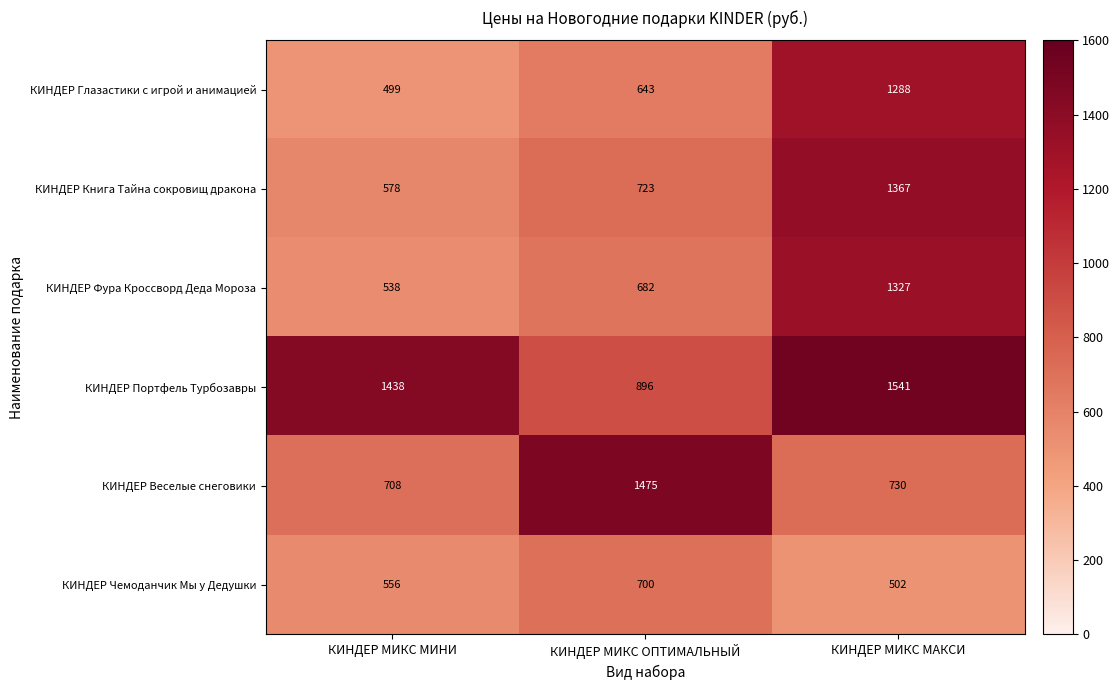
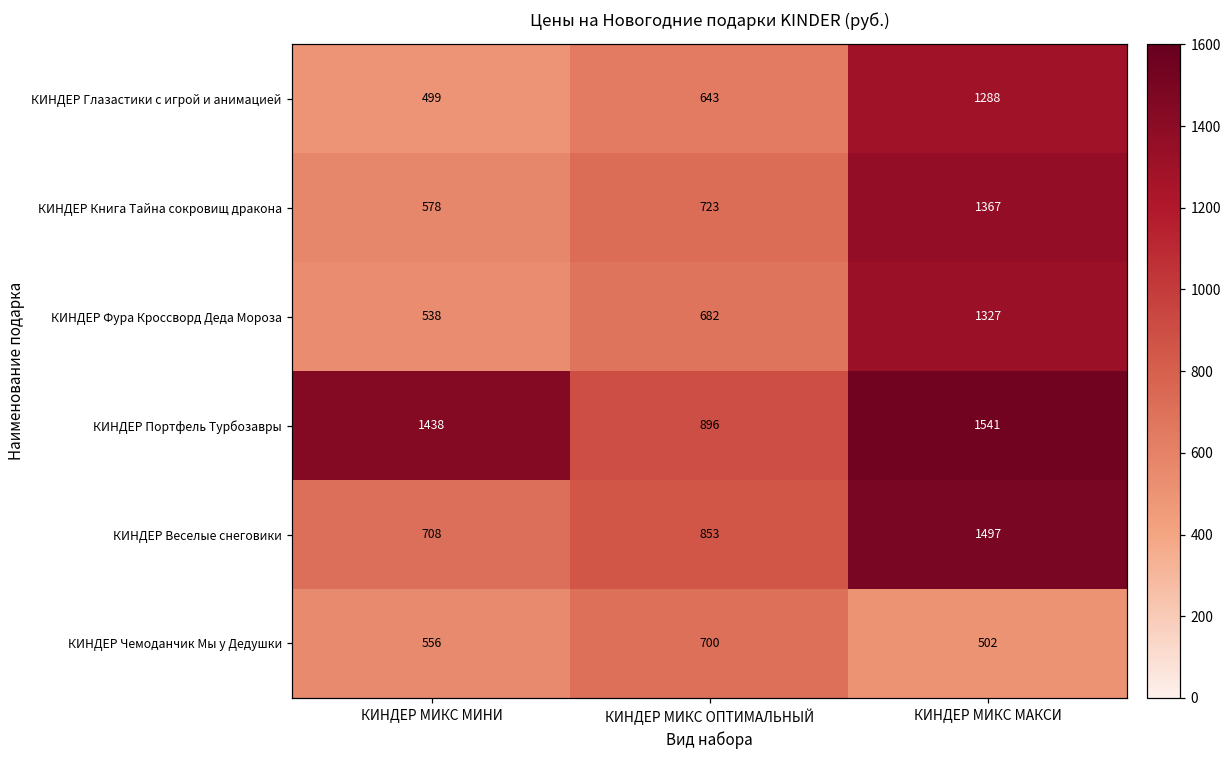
КИНДЕР Веселые снеговики, КИНДЕР МИКС ОПТИМАЛЬНЫЙ: 1475 -> 853
КИНДЕР Веселые снеговики, КИНДЕР МИКС МАКСИ: 730 -> 1497
